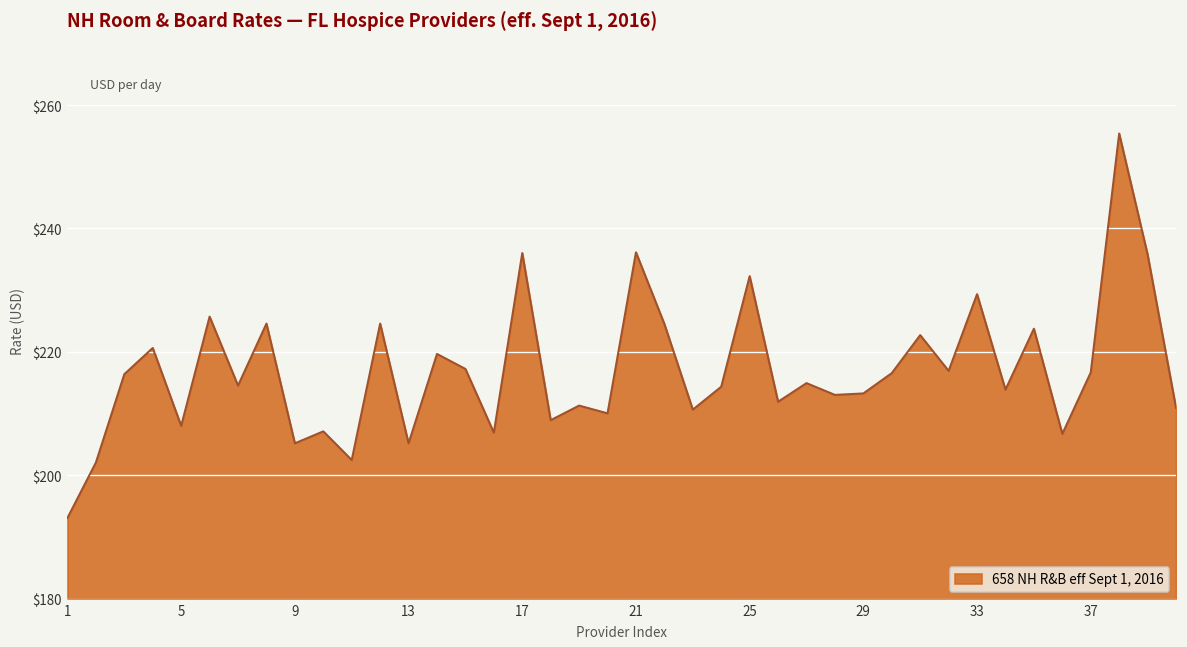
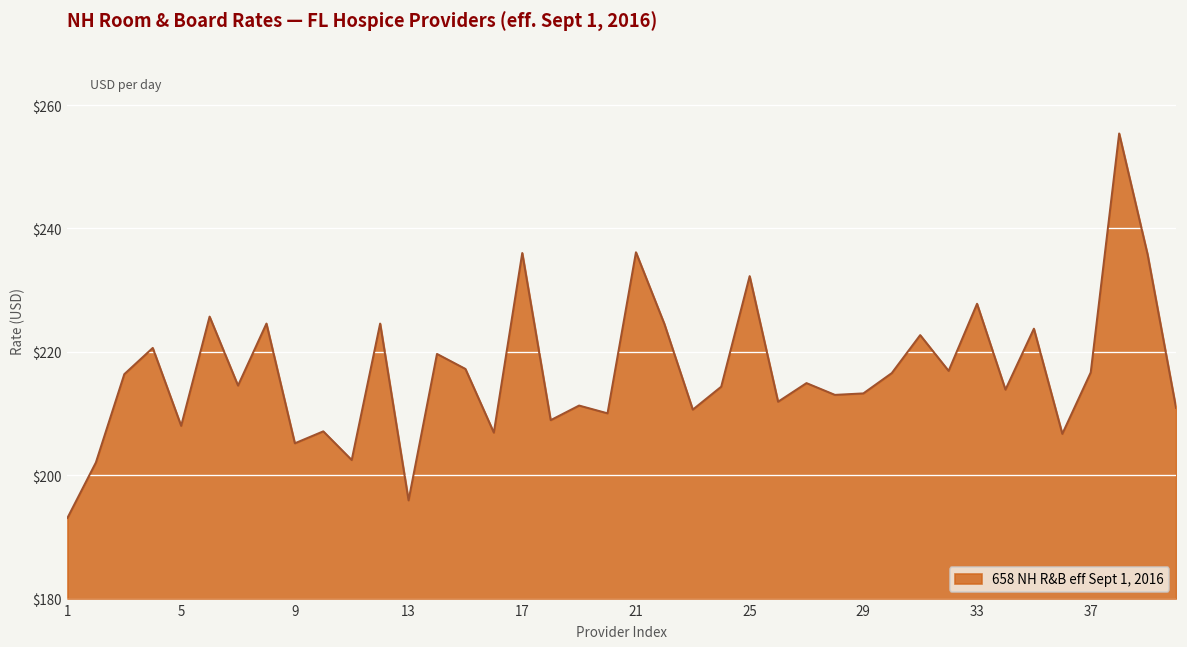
13: $205 -> $196
33: $229 -> $228
